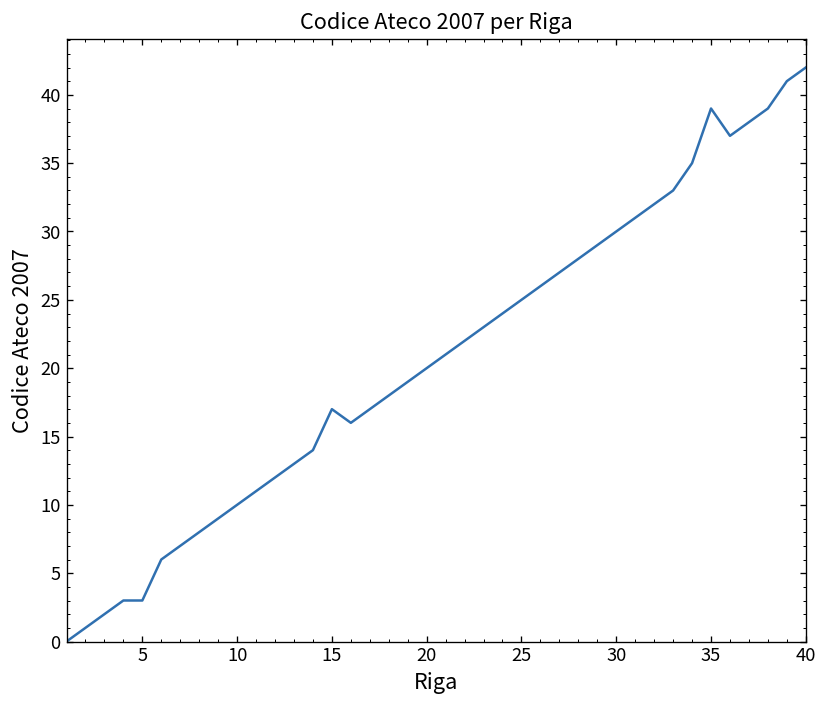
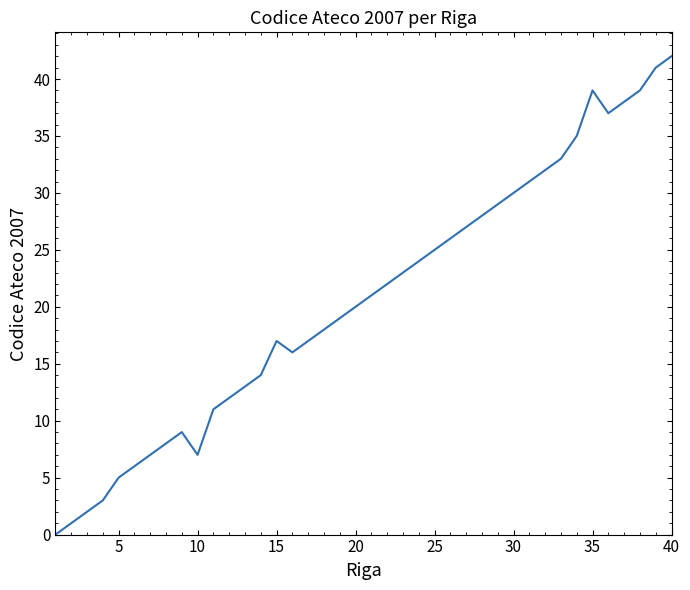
5: 3 -> 5
10: 10 -> 7
